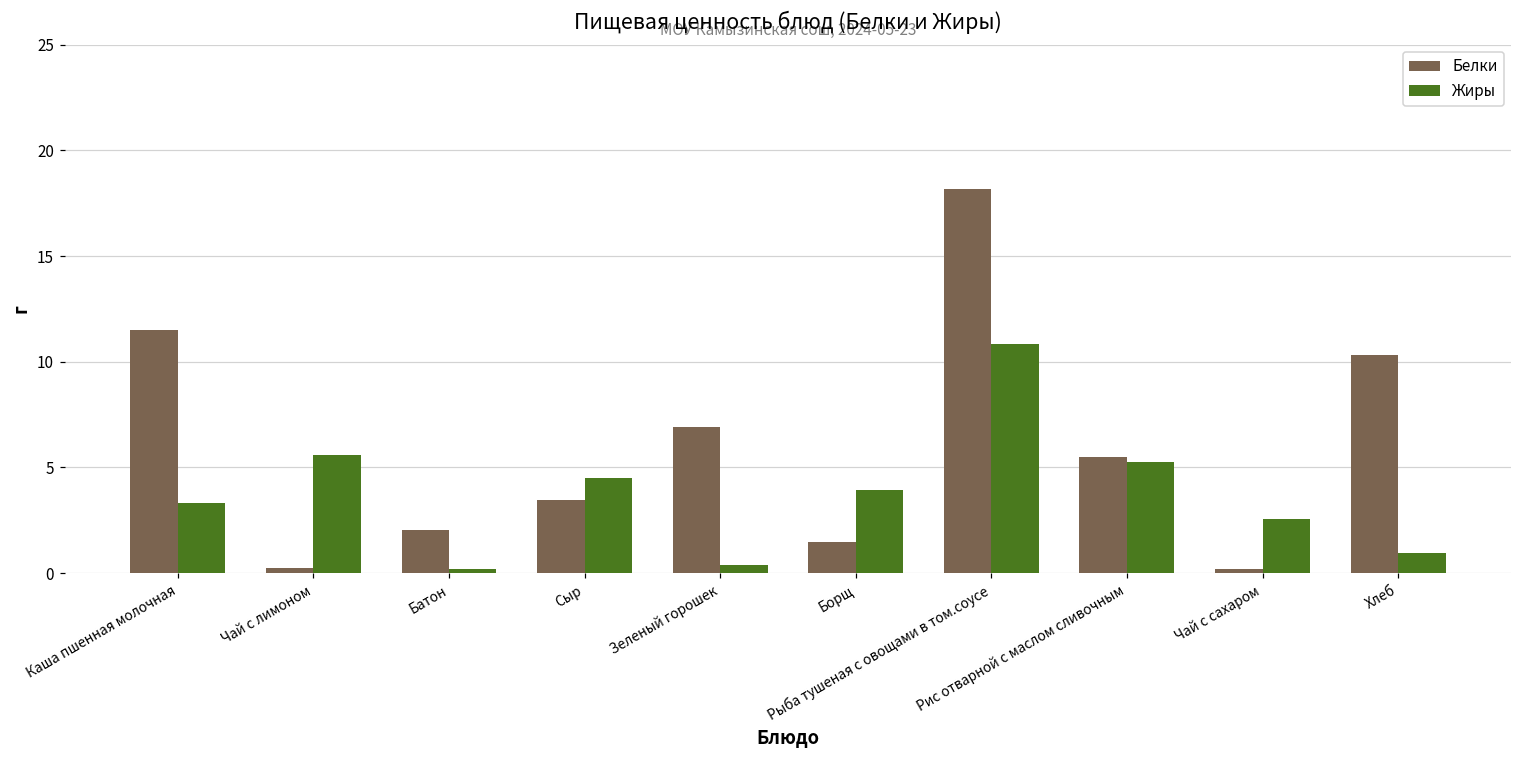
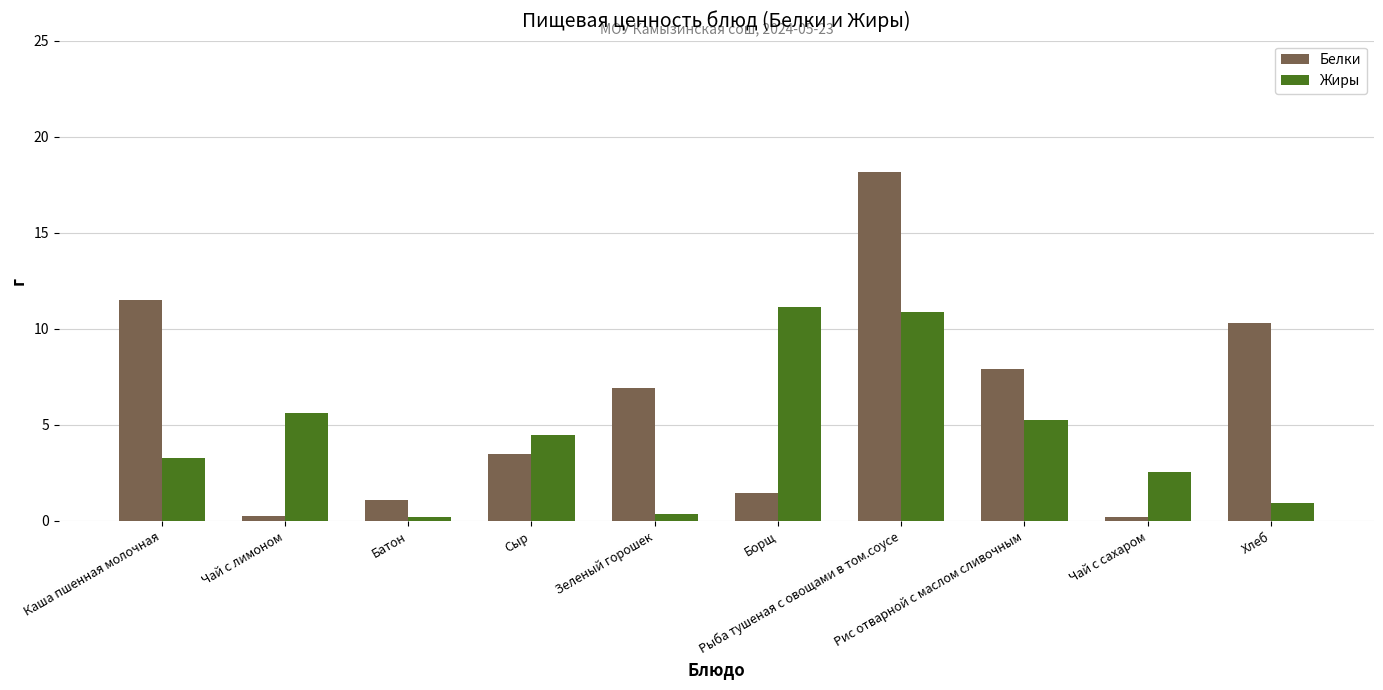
Белки, Батон: 2.0 -> 1.1
Жиры, Борщ: 3.9 -> 11.1
Белки, Рис отварной с маслом сливочным: 5.5 -> 7.9
